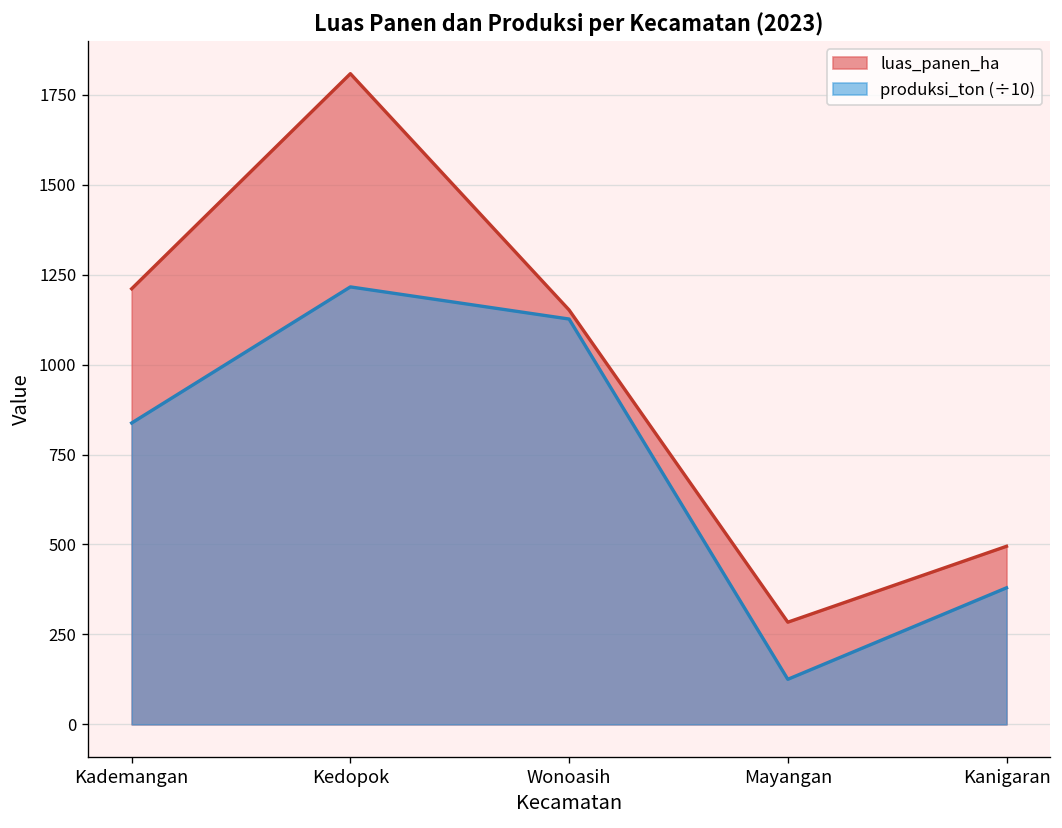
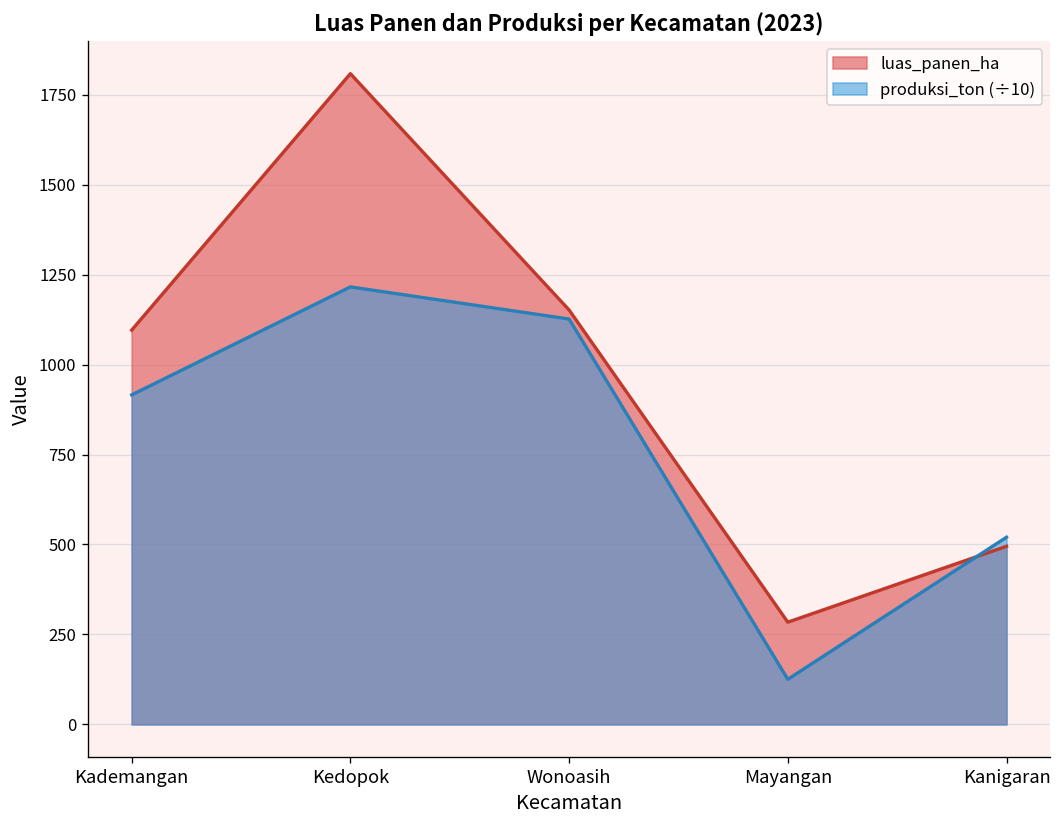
luas_panen_ha, Kademangan: 1210 -> 1100
produksi_ton (÷10), Kademangan: 840 -> 920
produksi_ton (÷10), Kanigaran: 380 -> 520
